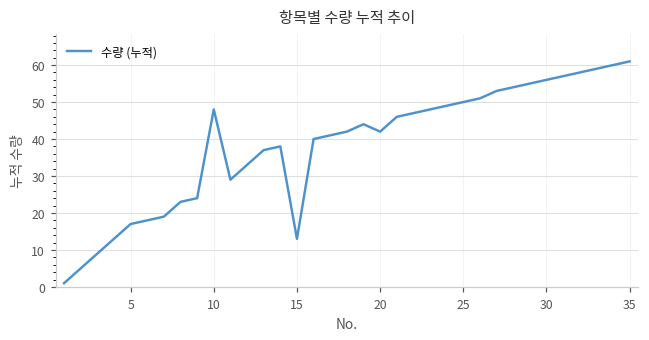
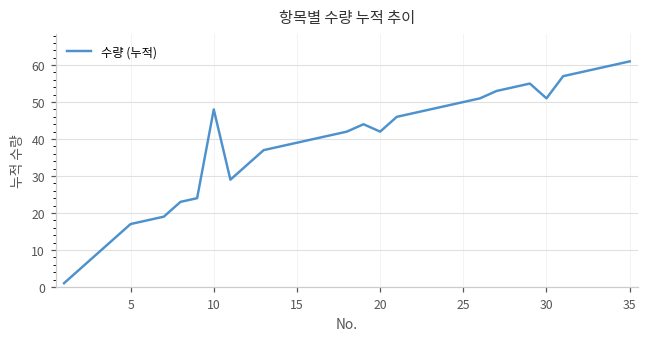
15: 13 -> 39
30: 56 -> 51
